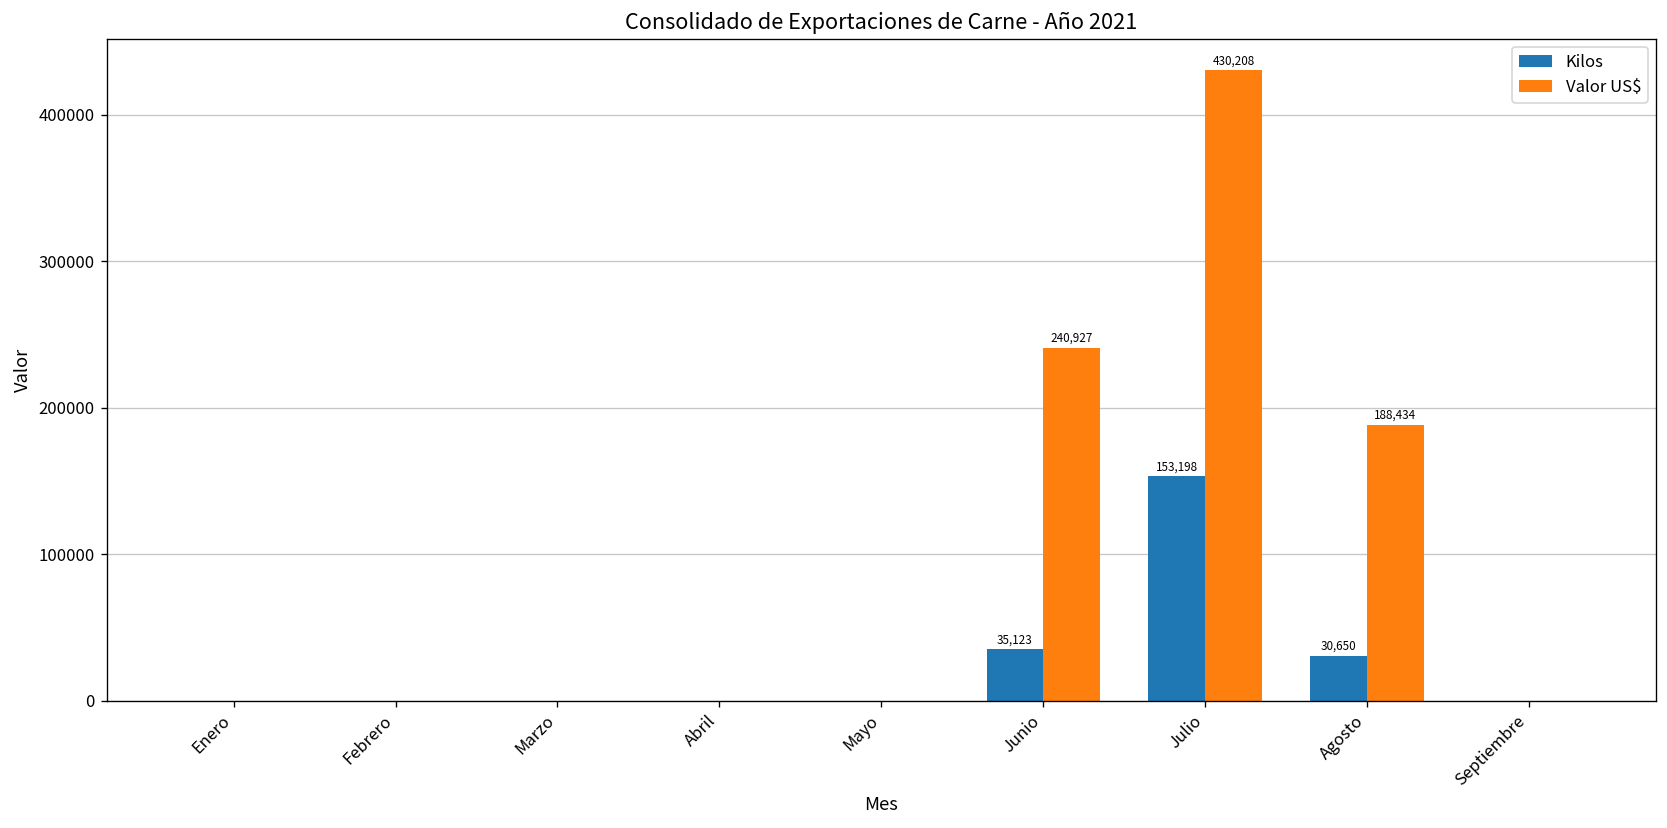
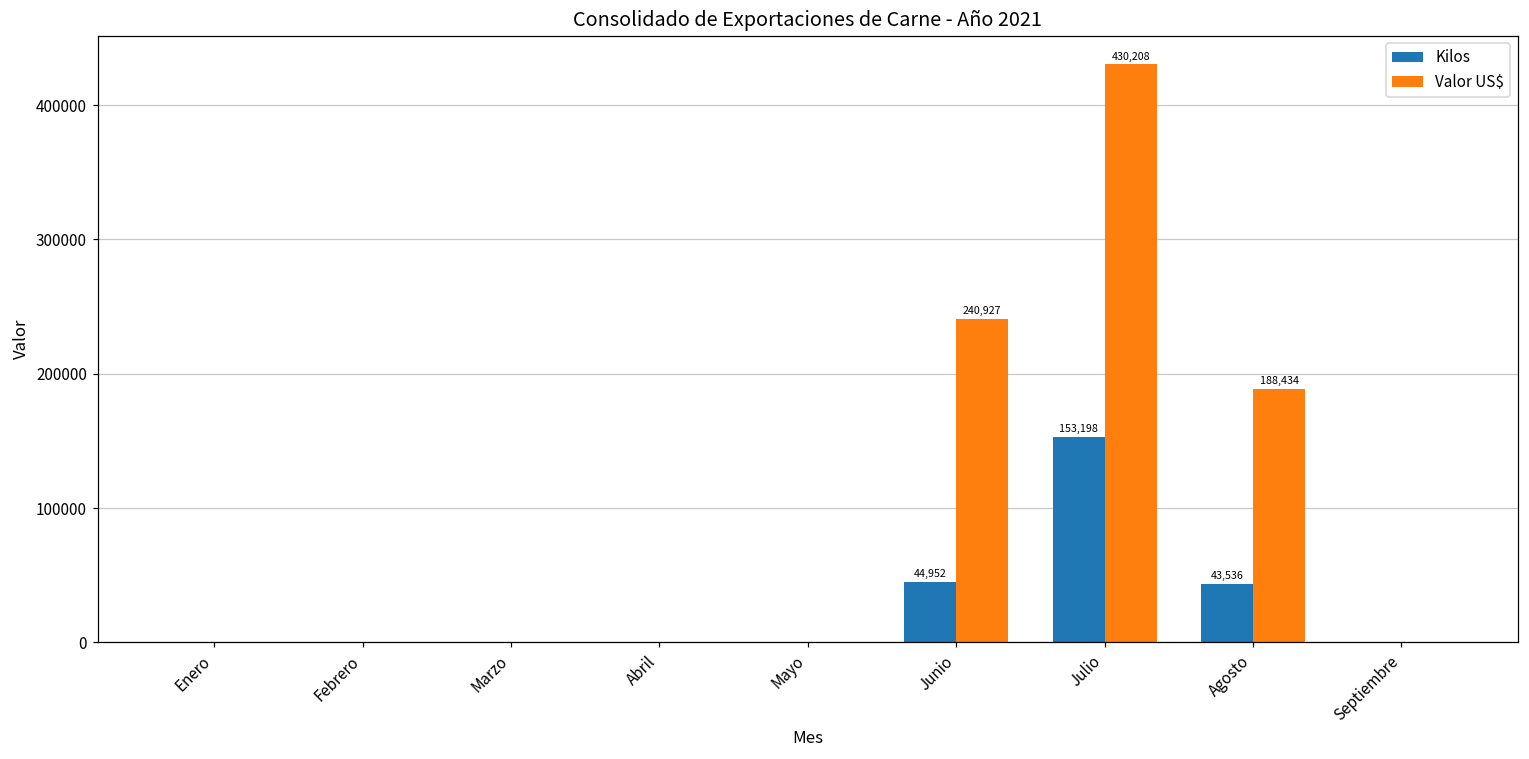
Kilos, Junio: 35,123 -> 44,952
Kilos, Agosto: 30,650 -> 43,536
